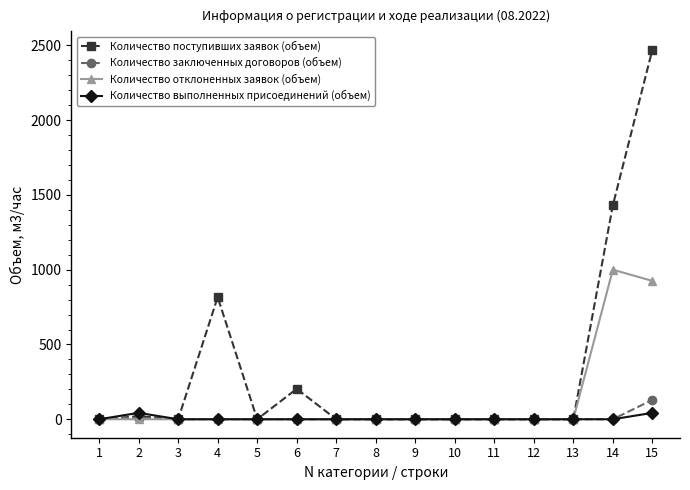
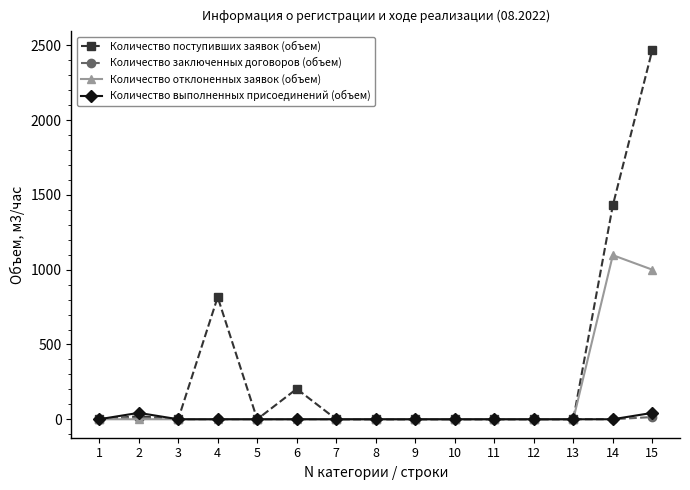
Количество отклоненных заявок (объем), 14: 1000 -> 1100
Количество заключенных договоров (объем), 15: 130 -> 10
Количество отклоненных заявок (объем), 15: 930 -> 1000
